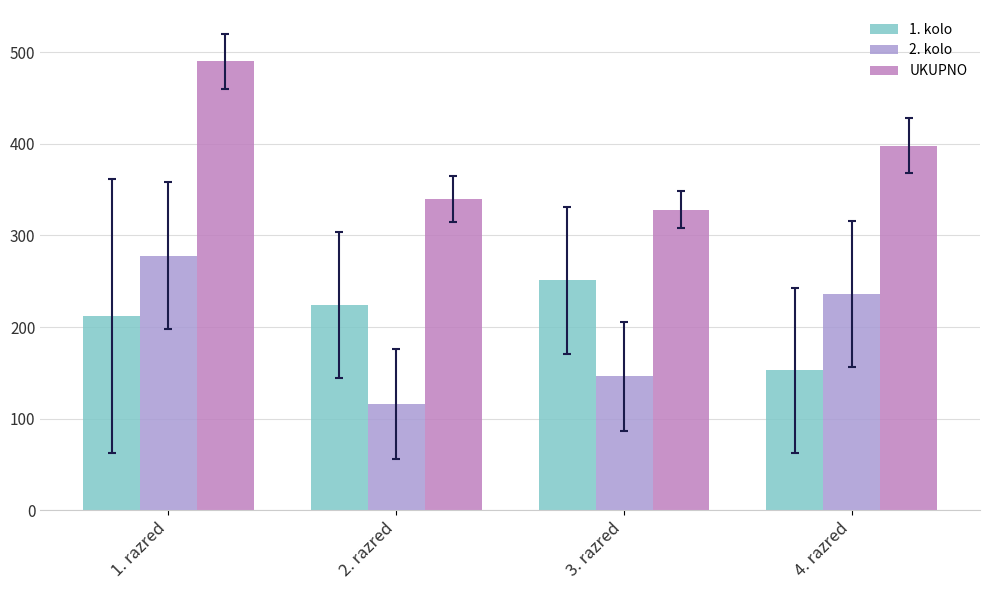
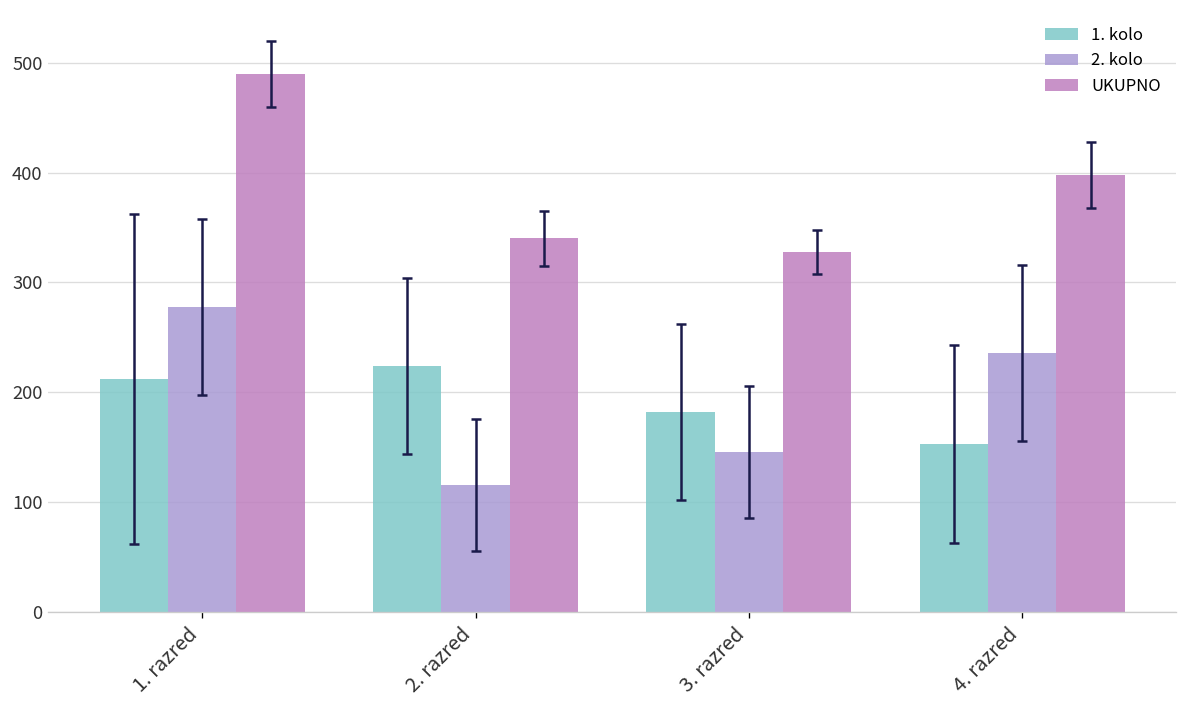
1. kolo, 3. razred: 250 -> 180
